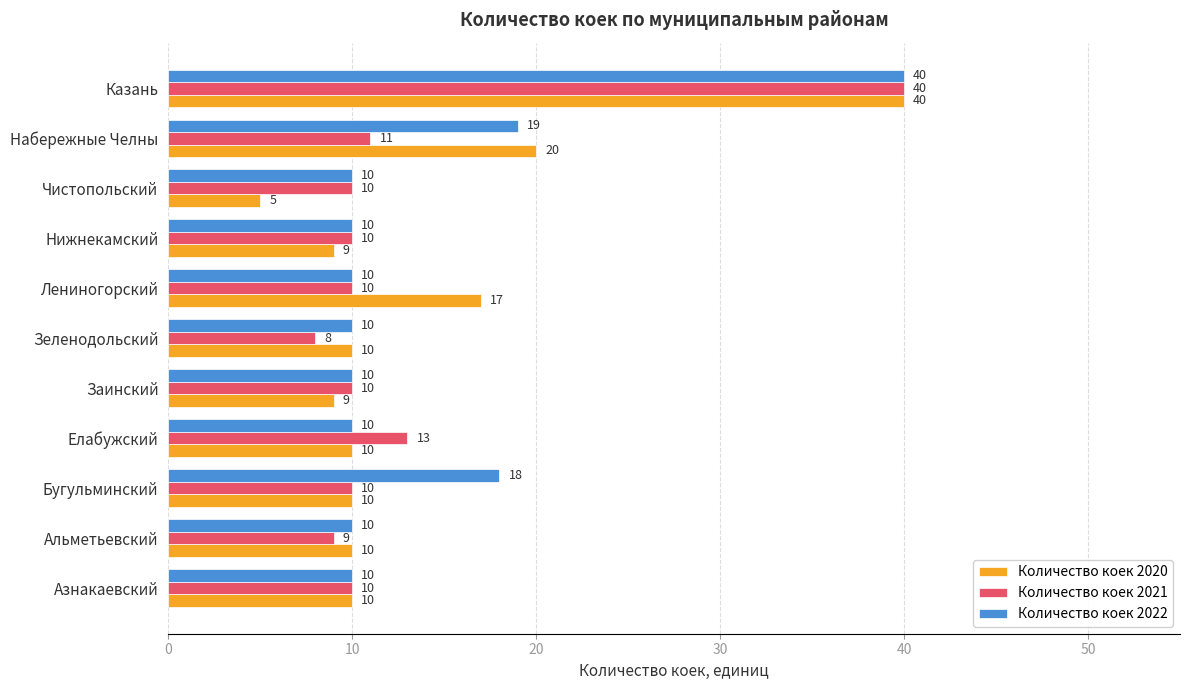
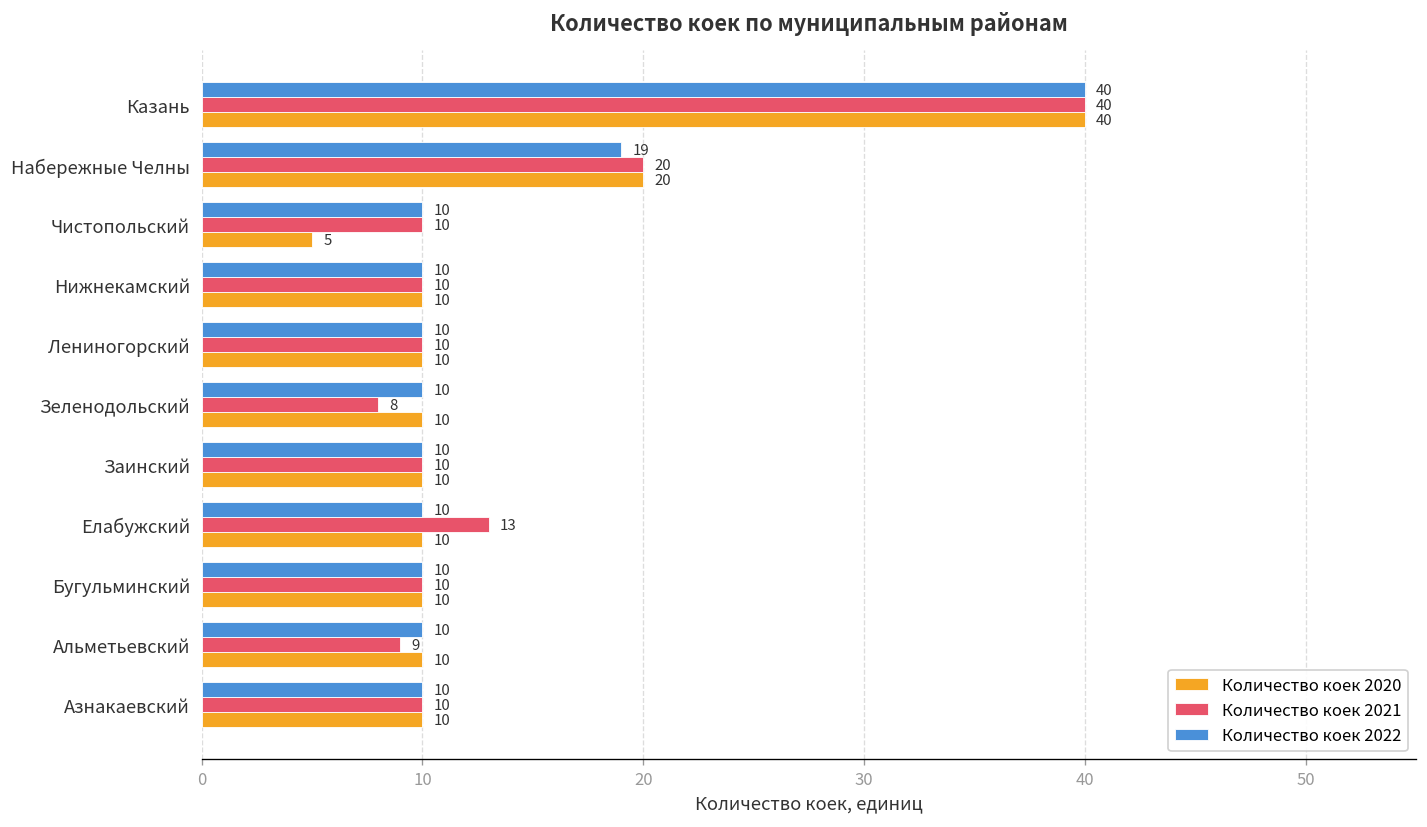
Количество коек 2021, Набережные Челны: 11 -> 20
Количество коек 2020, Нижнекамский: 9 -> 10
Количество коек 2020, Лениногорский: 17 -> 10
Количество коек 2020, Заинский: 9 -> 10
Количество коек 2022, Бугульминский: 18 -> 10
